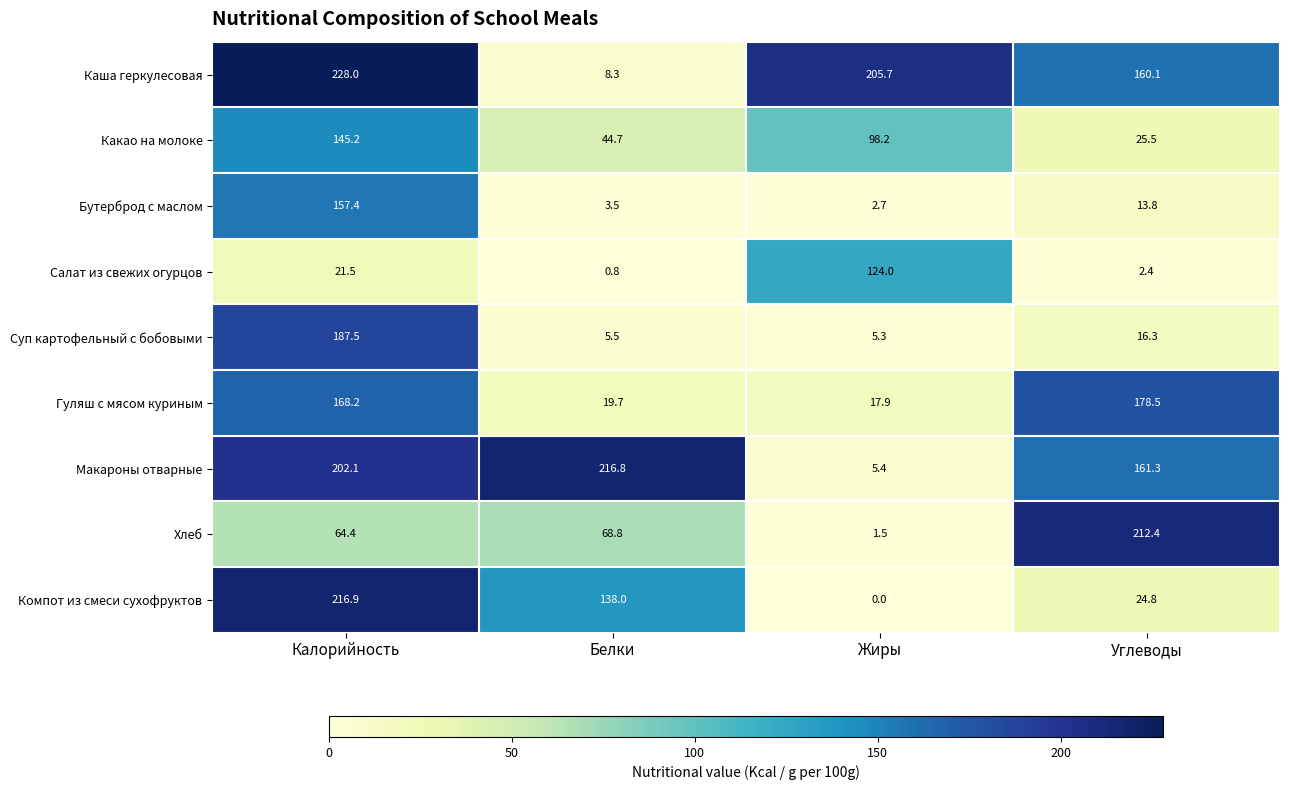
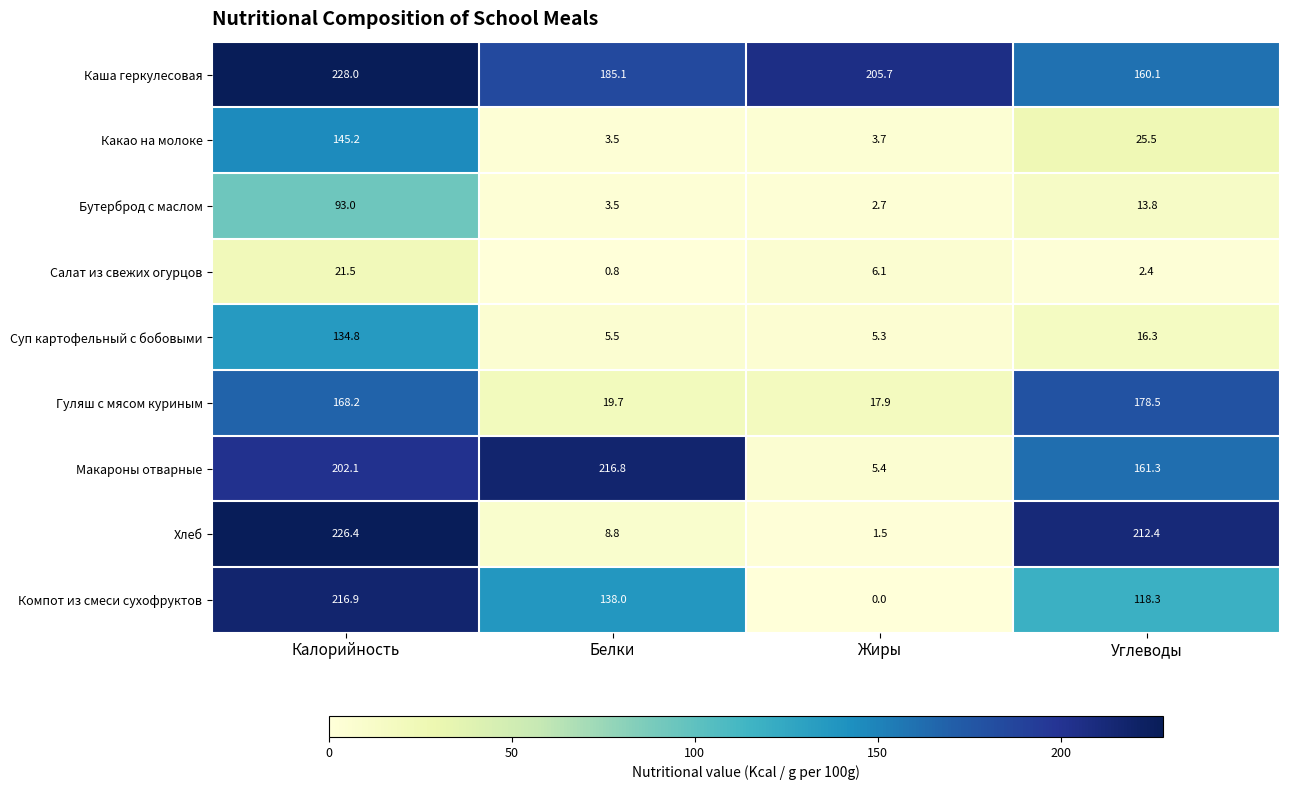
Каша геркулесовая, Белки: 8.3 -> 185.1
Какао на молоке, Белки: 44.7 -> 3.5
Какао на молоке, Жиры: 98.2 -> 3.7
Бутерброд с маслом, Калорийность: 157.4 -> 93.0
Салат из свежих огурцов, Жиры: 124.0 -> 6.1
Суп картофельный с бобовыми, Калорийность: 187.5 -> 134.8
Хлеб, Калорийность: 64.4 -> 226.4
Хлеб, Белки: 68.8 -> 8.8
Компот из смеси сухофруктов, Углеводы: 24.8 -> 118.3
